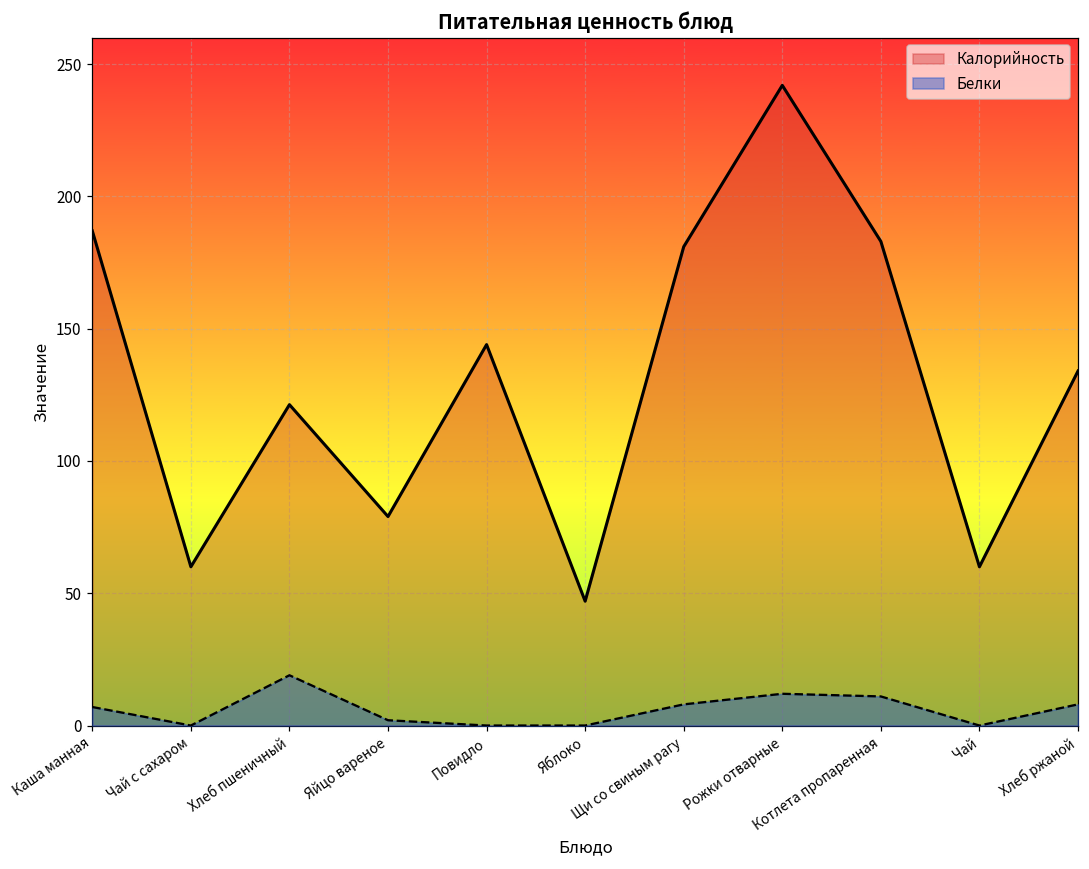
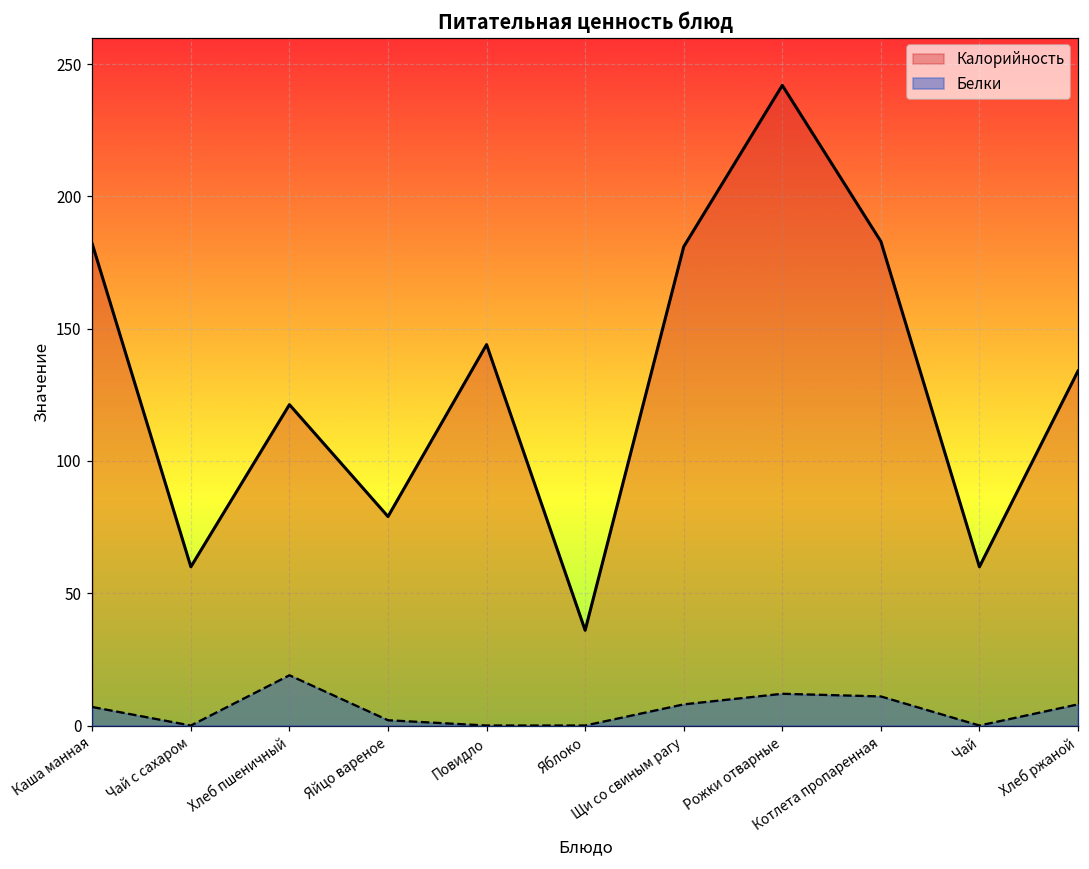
Калорийность, Каша манная: 187 -> 182
Калорийность, Яблоко: 47 -> 36
